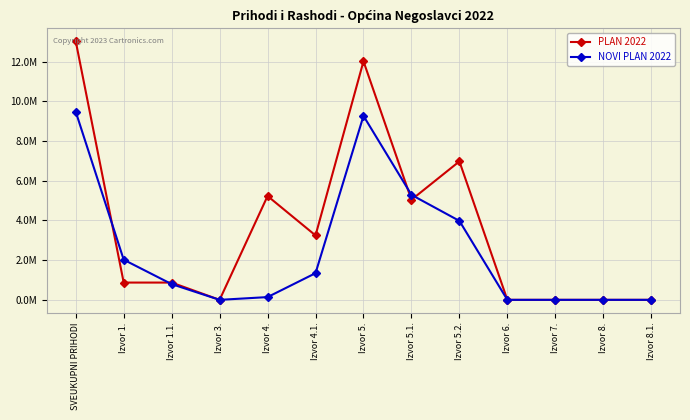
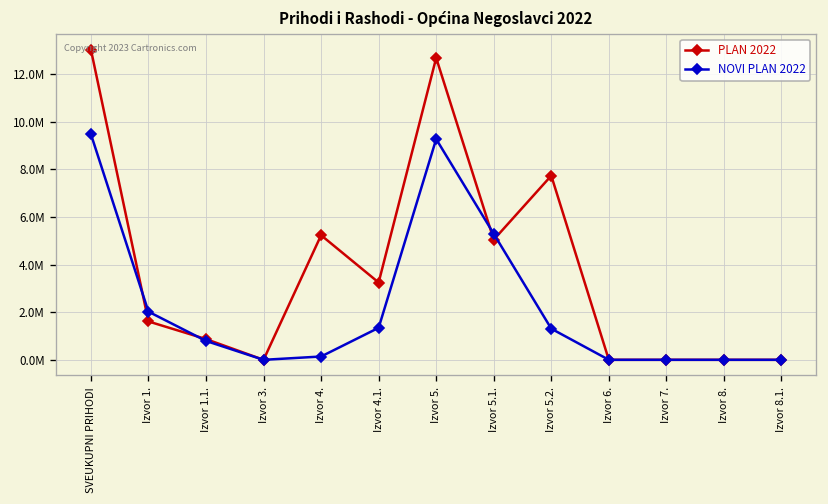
PLAN 2022, Izvor 1.: 900000 -> 1600000
PLAN 2022, Izvor 5.: 12000000 -> 12700000
PLAN 2022, Izvor 5.2.: 7000000 -> 7700000
NOVI PLAN 2022, Izvor 5.2.: 4000000 -> 1300000
